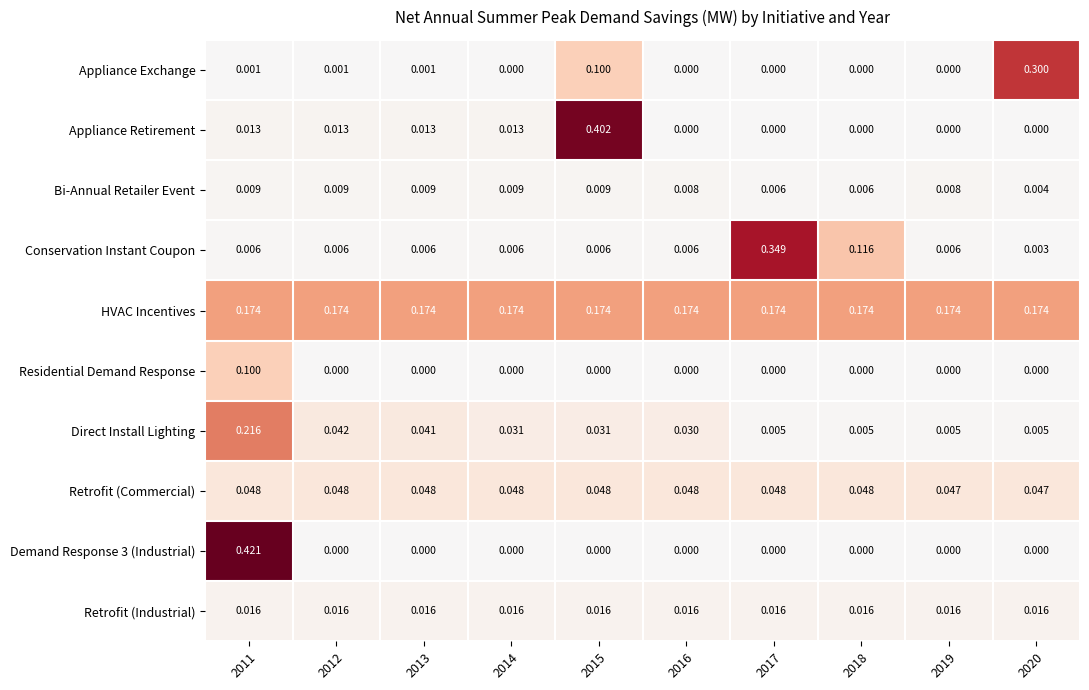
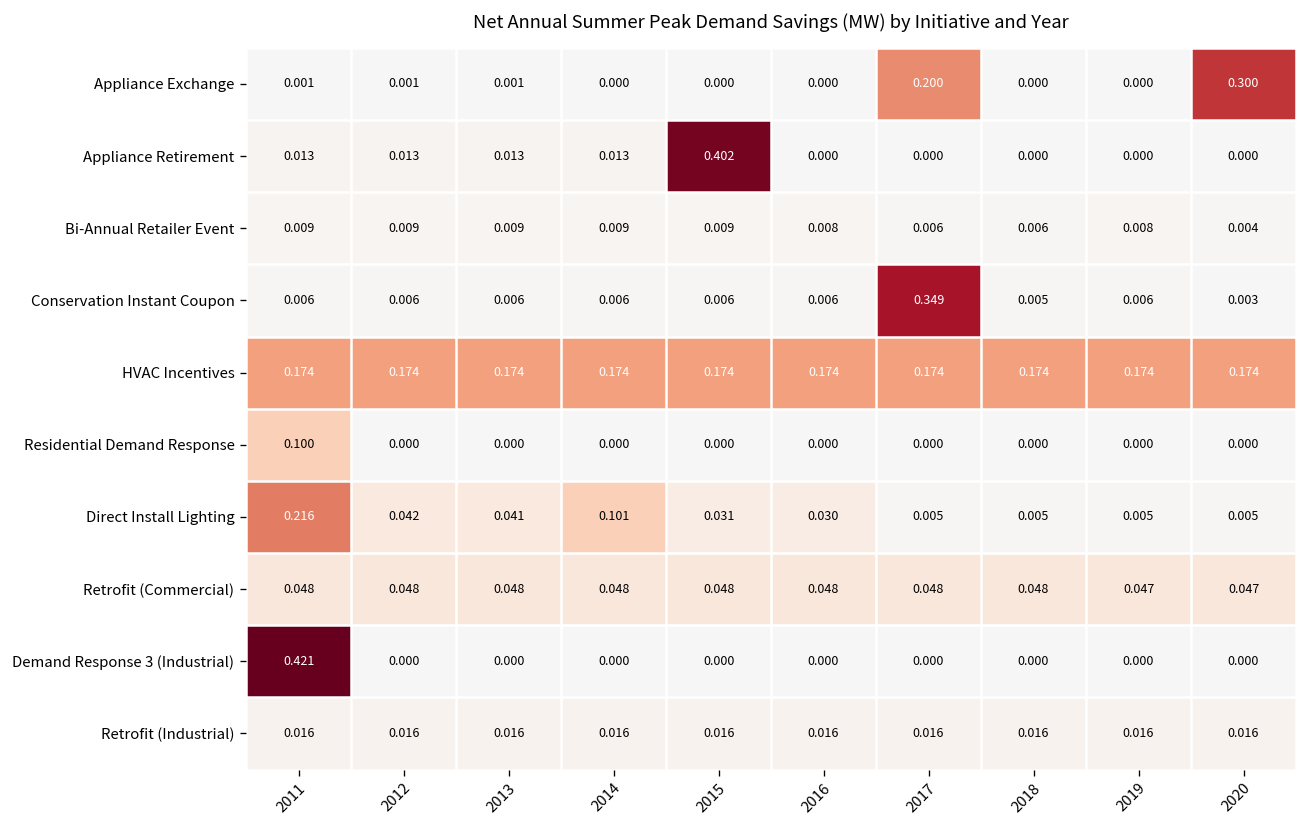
Appliance Exchange, 2015: 0.100 -> 0.000
Appliance Exchange, 2017: 0.000 -> 0.200
Conservation Instant Coupon, 2018: 0.116 -> 0.005
Direct Install Lighting, 2014: 0.031 -> 0.101
